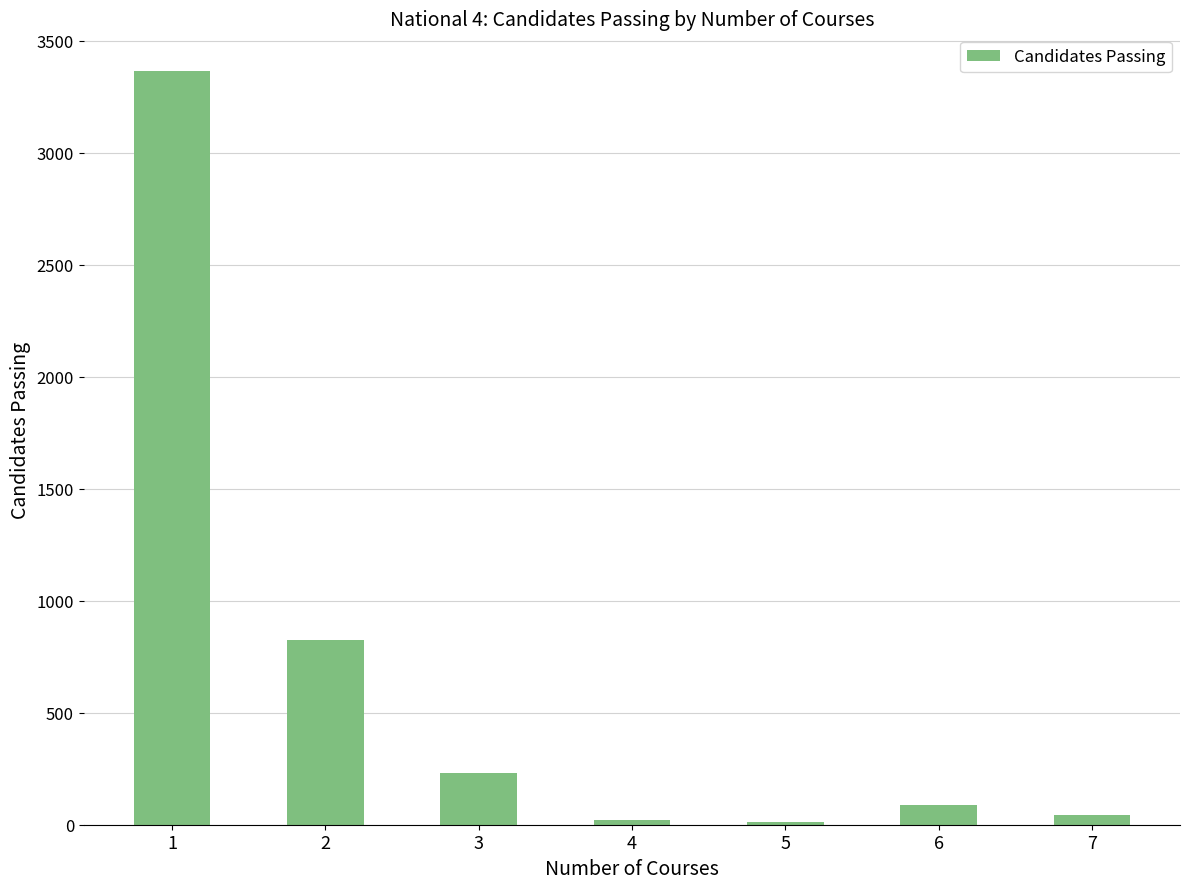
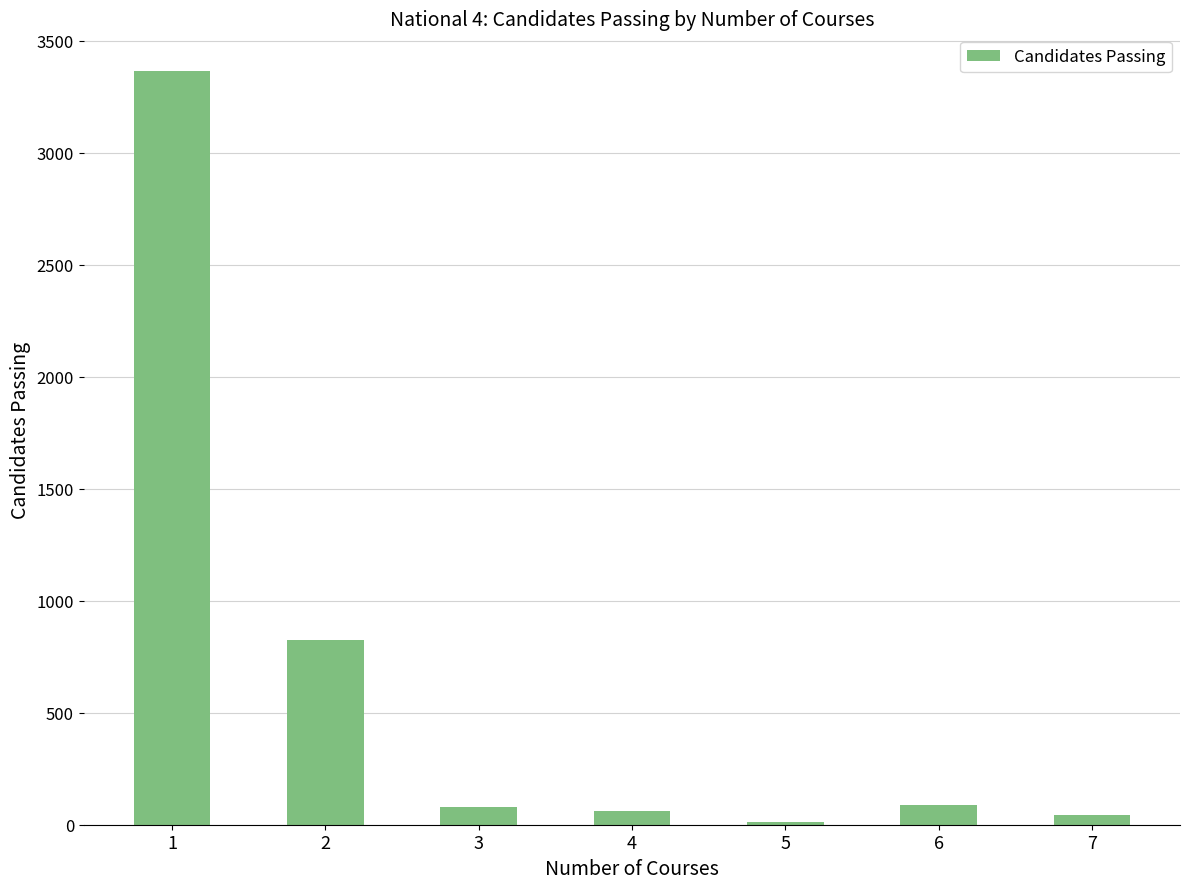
3: 230 -> 80
4: 20 -> 60
